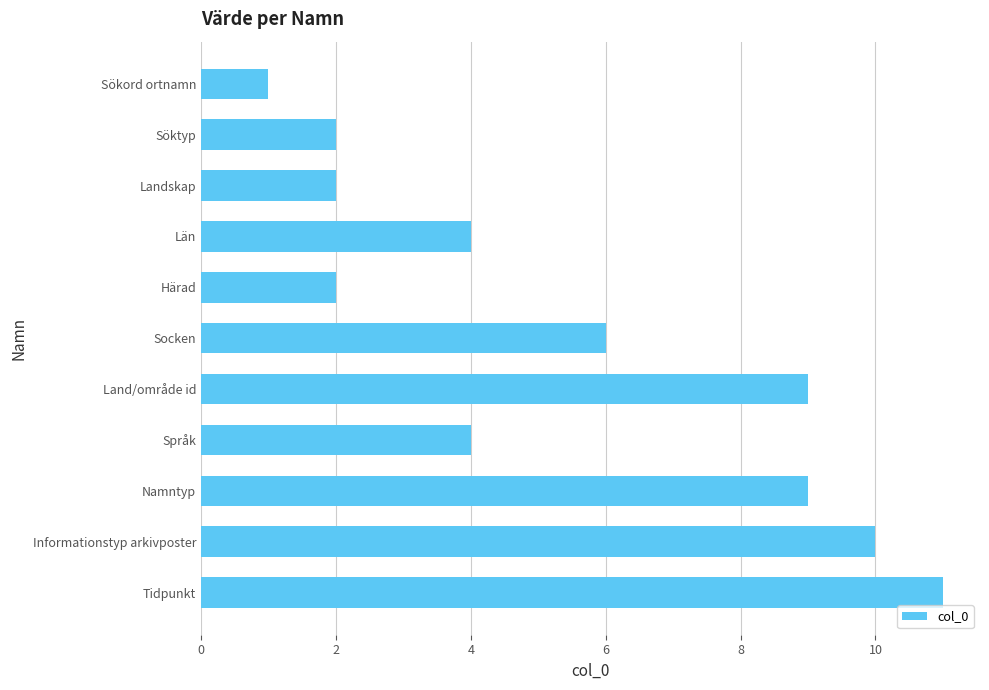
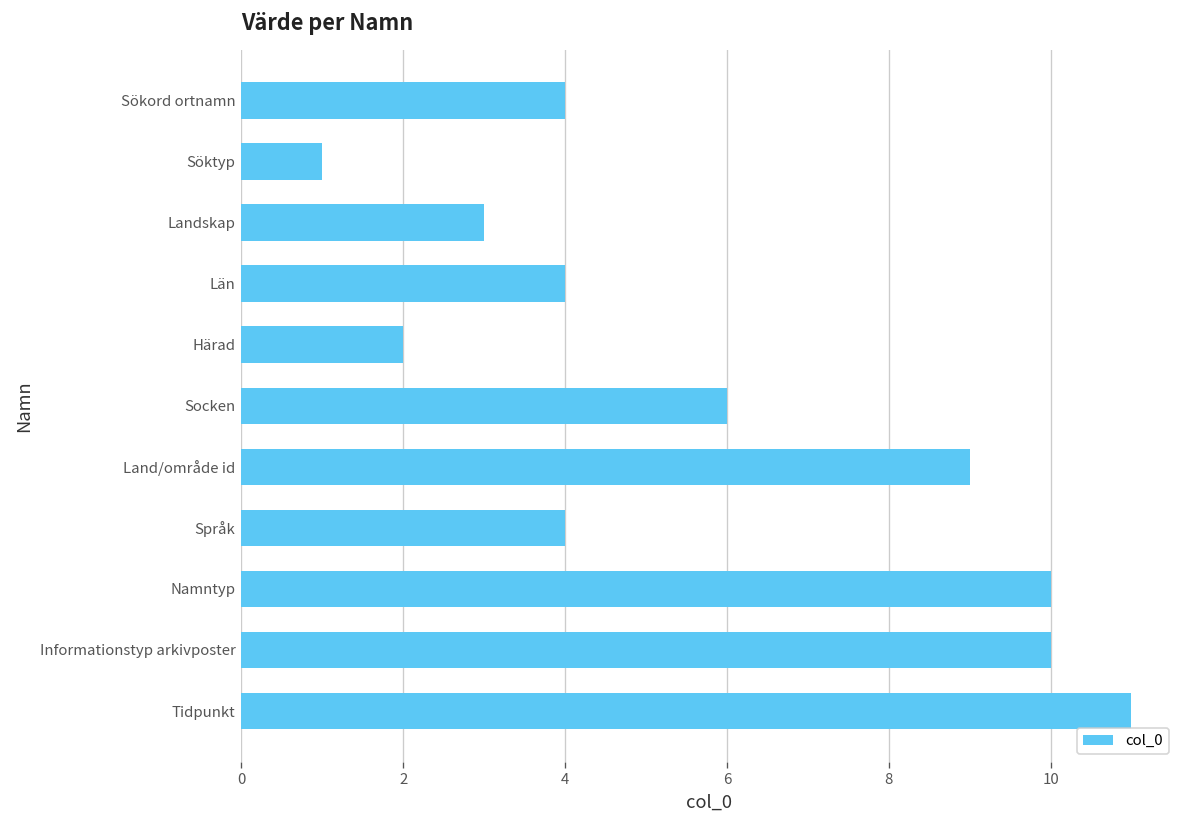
Sökord ortnamn: 1 -> 4
Söktyp: 2 -> 1
Landskap: 2 -> 3
Namntyp: 9 -> 10
